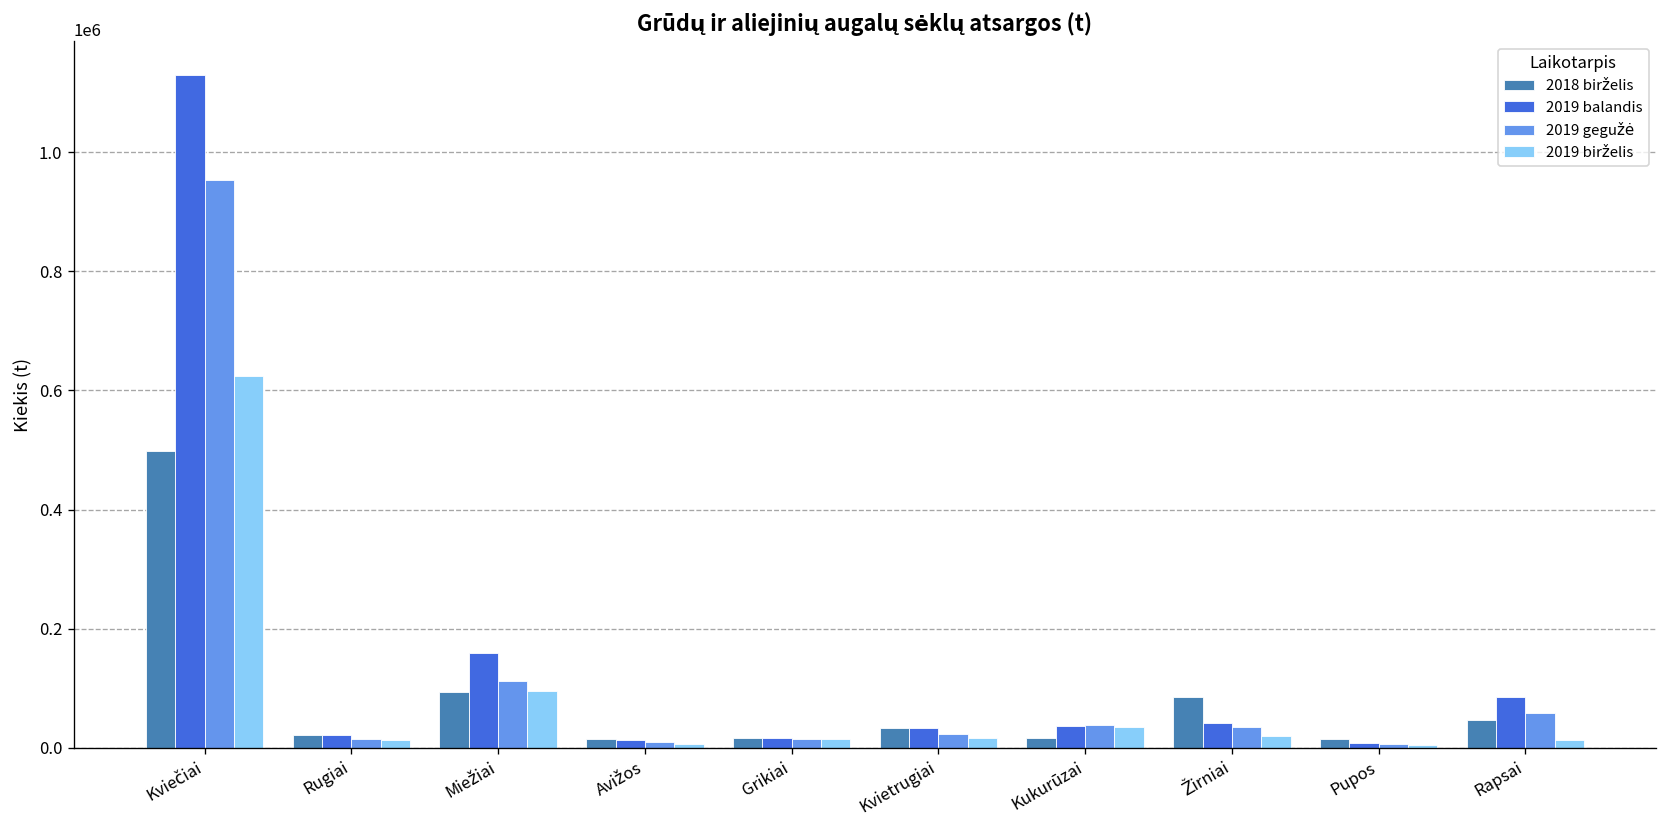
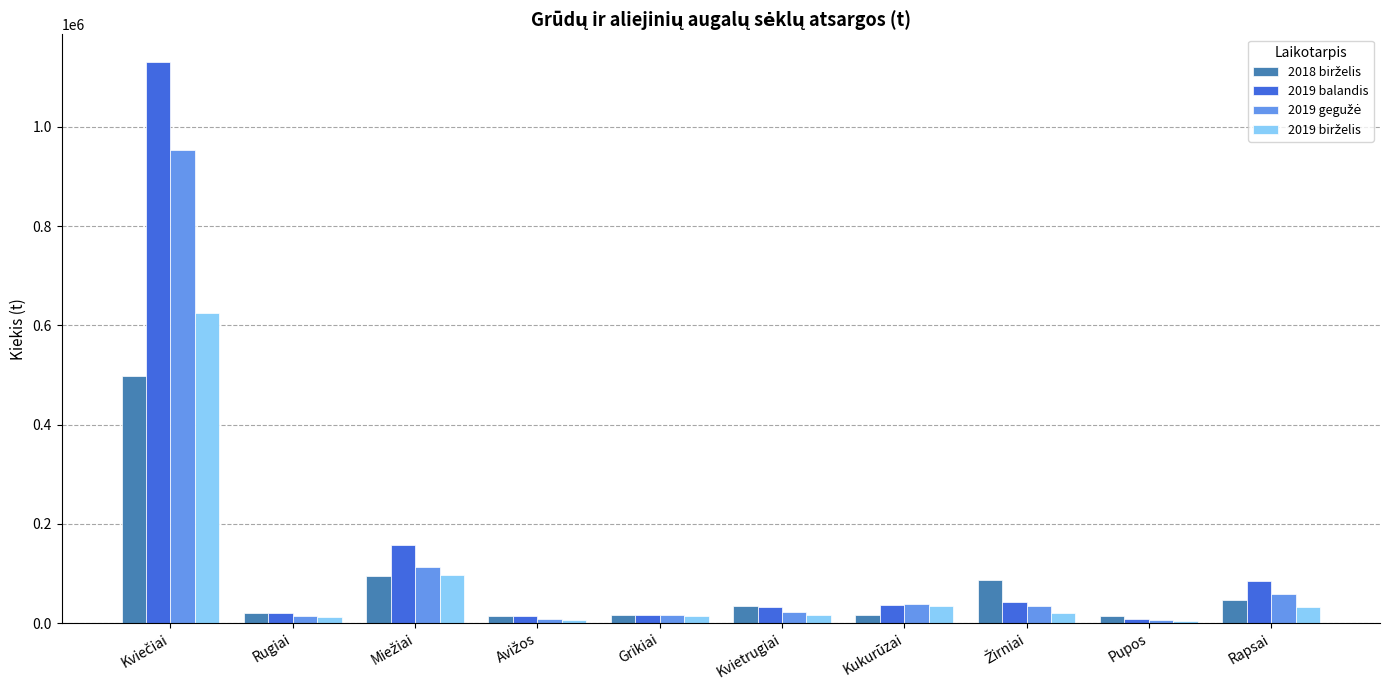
2019 birželis, Rapsai: 10000 -> 30000
